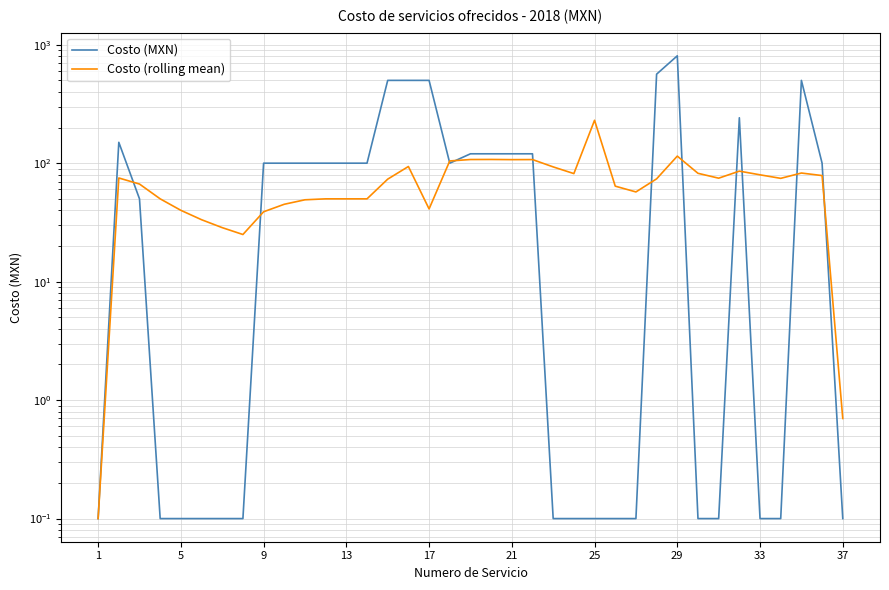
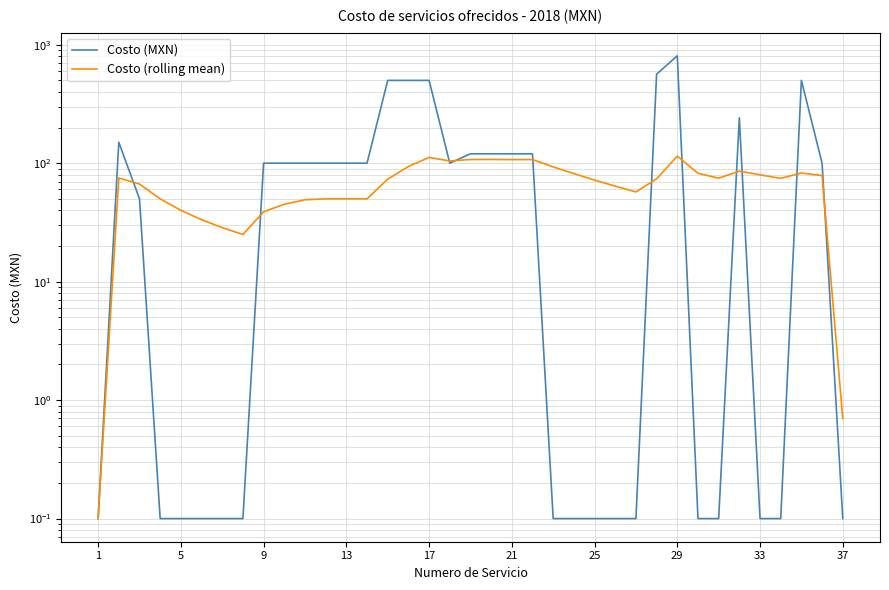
Costo (rolling mean), 17: 41 -> 110
Costo (rolling mean), 25: 230 -> 70
